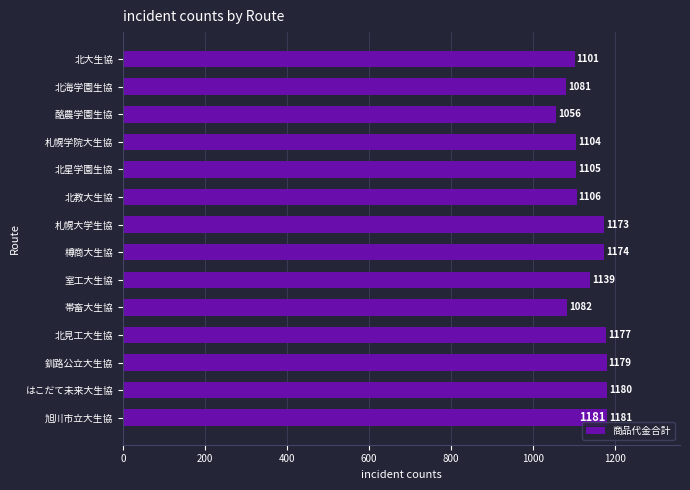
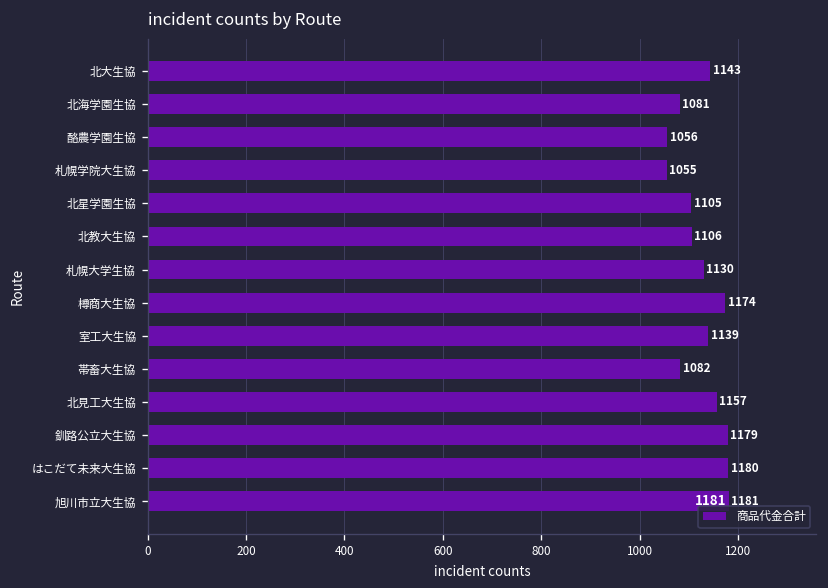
北大生協: 1101 -> 1143
札幌学院大生協: 1104 -> 1055
札幌大学生協: 1173 -> 1130
北見工大生協: 1177 -> 1157
